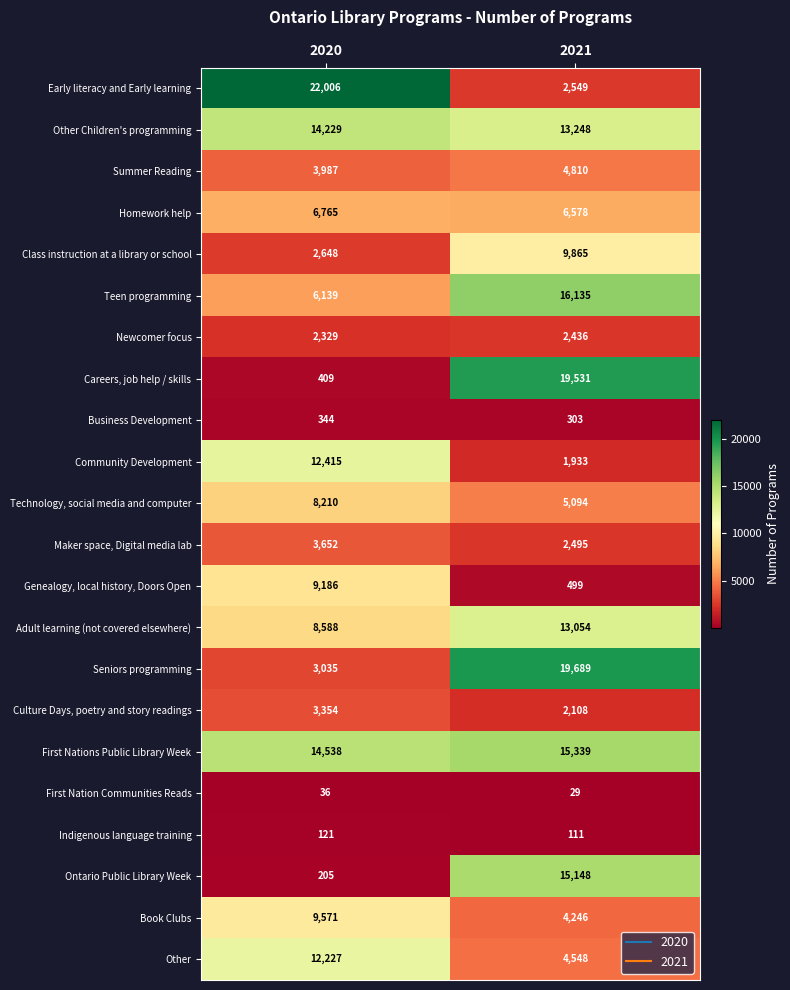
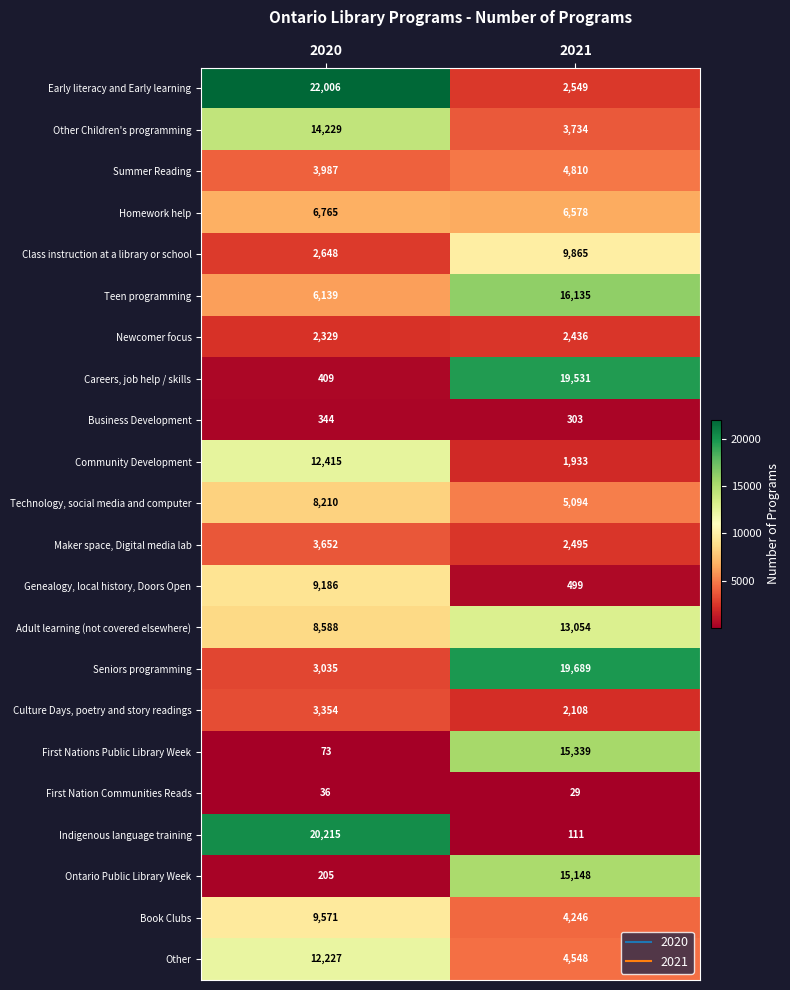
Other Children's programming, 2021: 13,248 -> 3,734
First Nations Public Library Week, 2020: 14,538 -> 73
Indigenous language training, 2020: 121 -> 20,215
